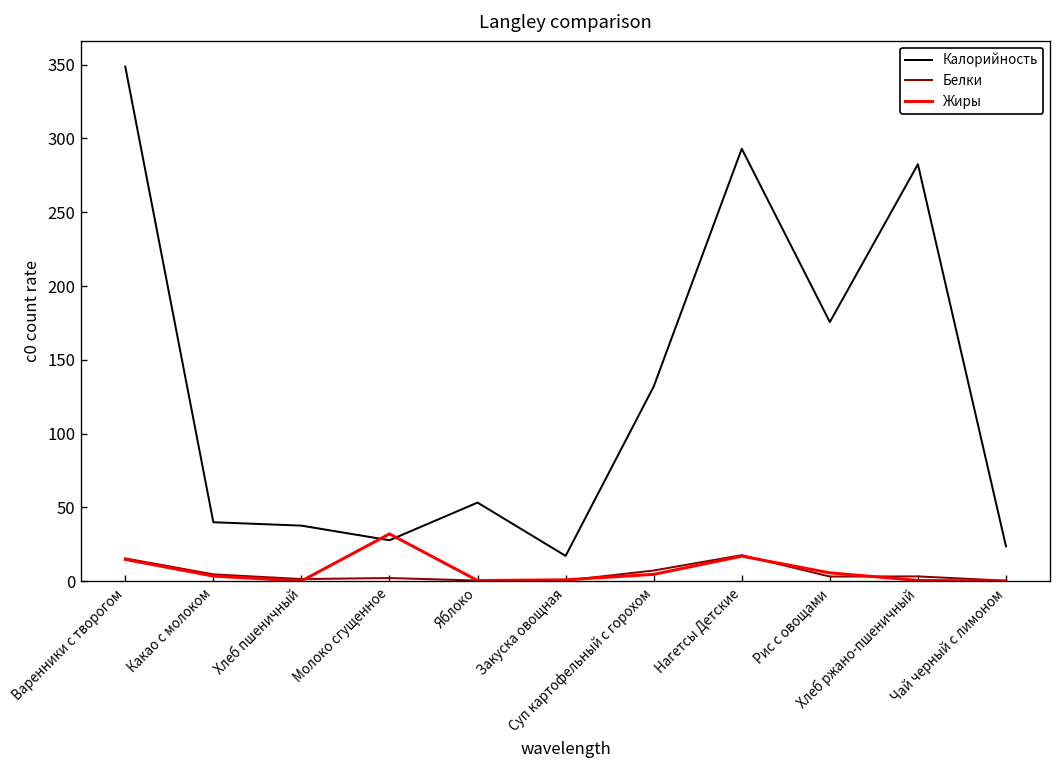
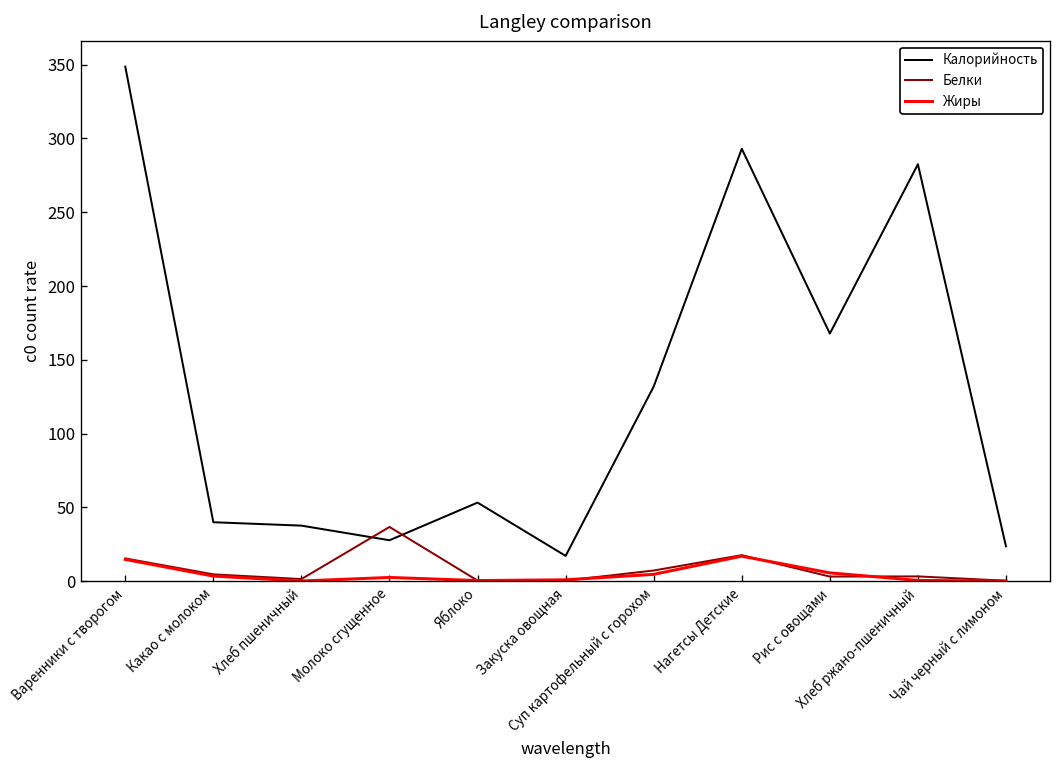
Белки, Молоко сгущенное: 2 -> 37
Жиры, Молоко сгущенное: 32 -> 3
Калорийность, Рис с овощами: 176 -> 168
